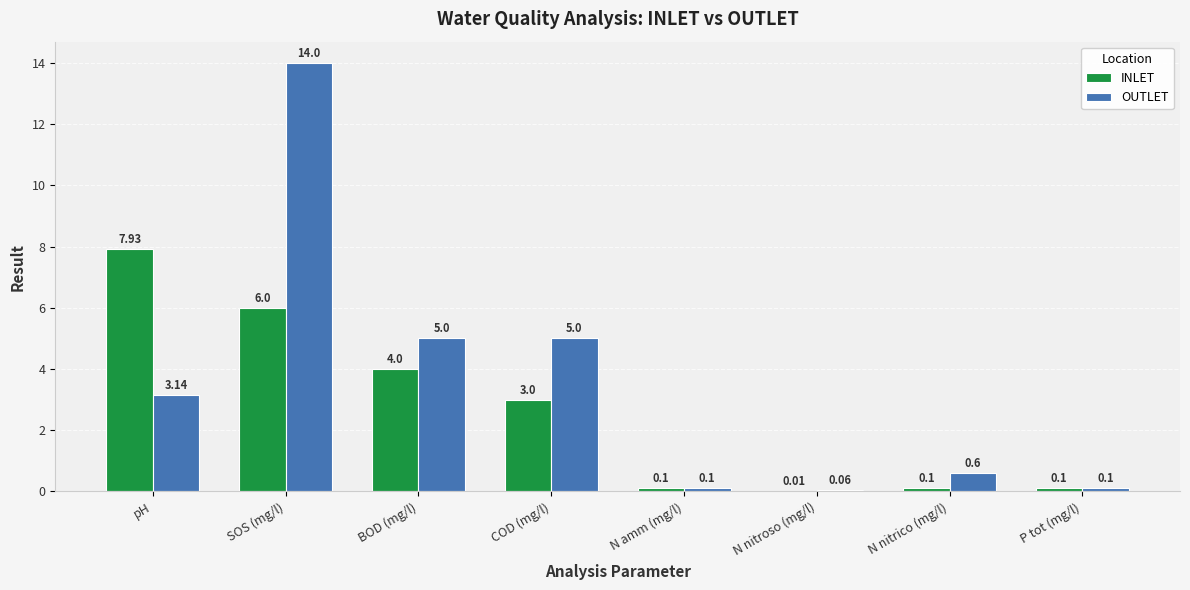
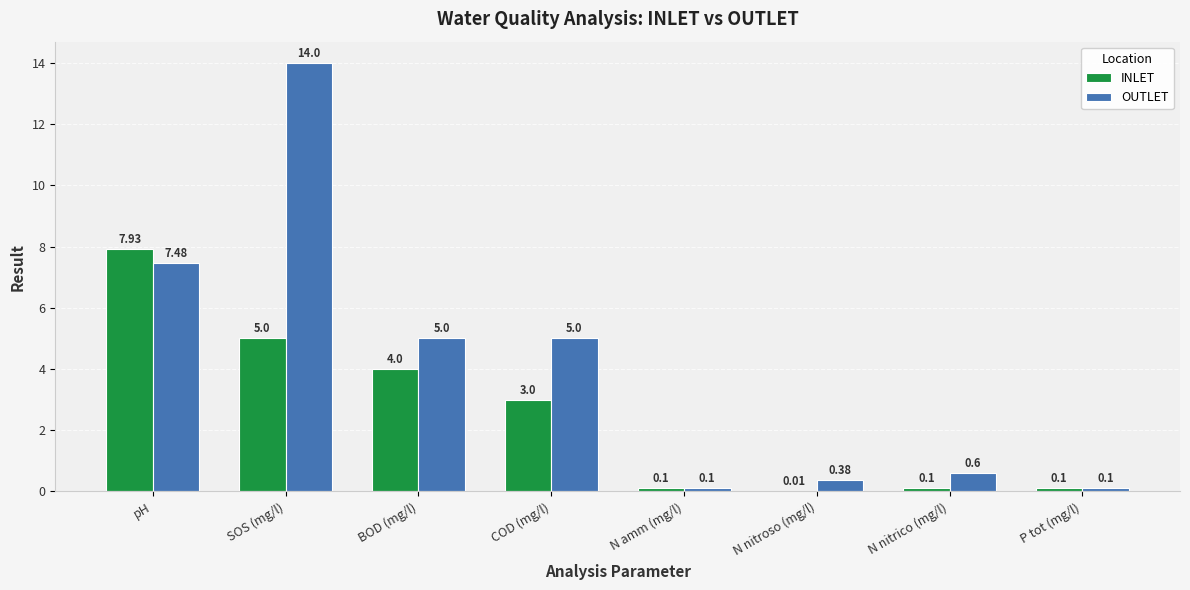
OUTLET, pH: 3.14 -> 7.48
INLET, SOS (mg/l): 6.0 -> 5.0
OUTLET, N nitroso (mg/l): 0.06 -> 0.38
